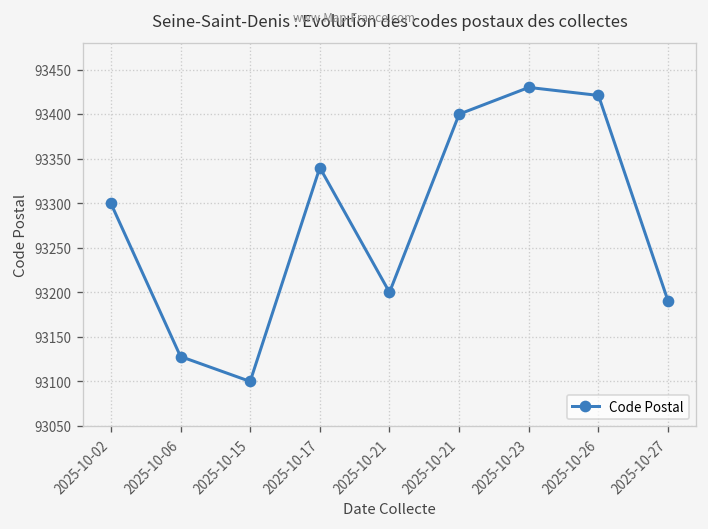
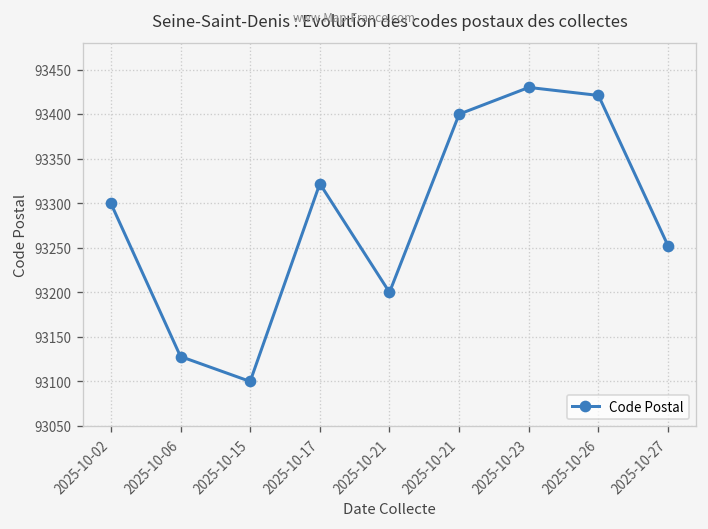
2025-10-17: 93340 -> 93320
2025-10-27: 93190 -> 93250
